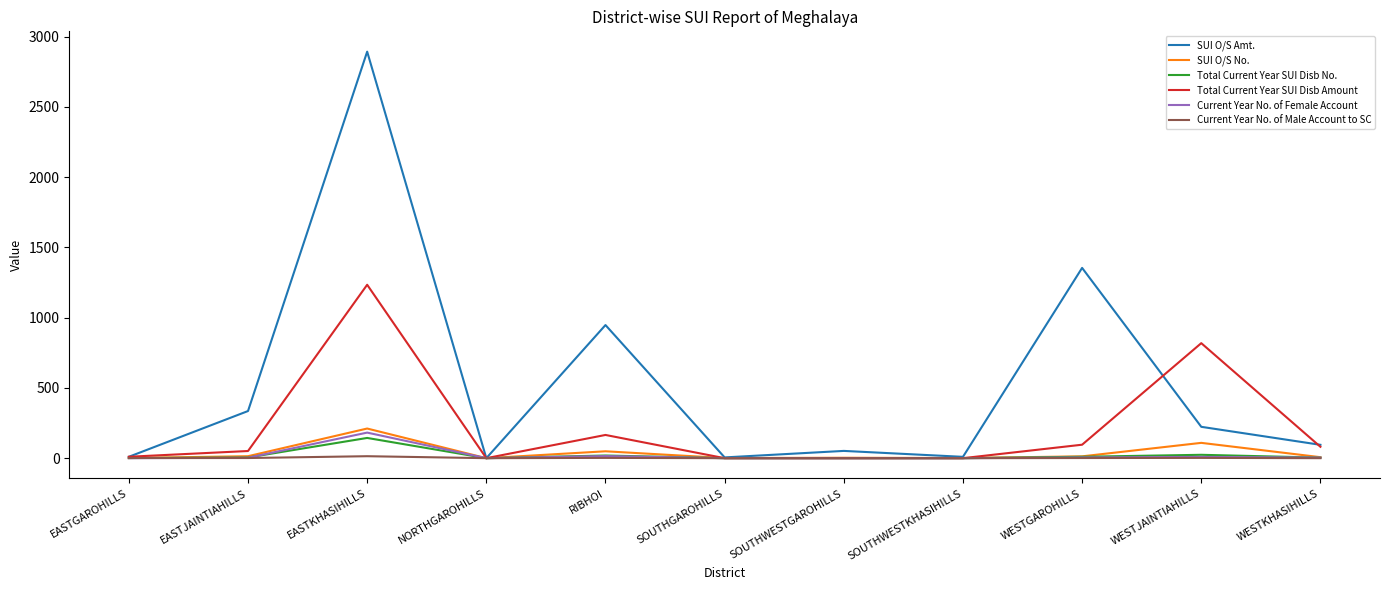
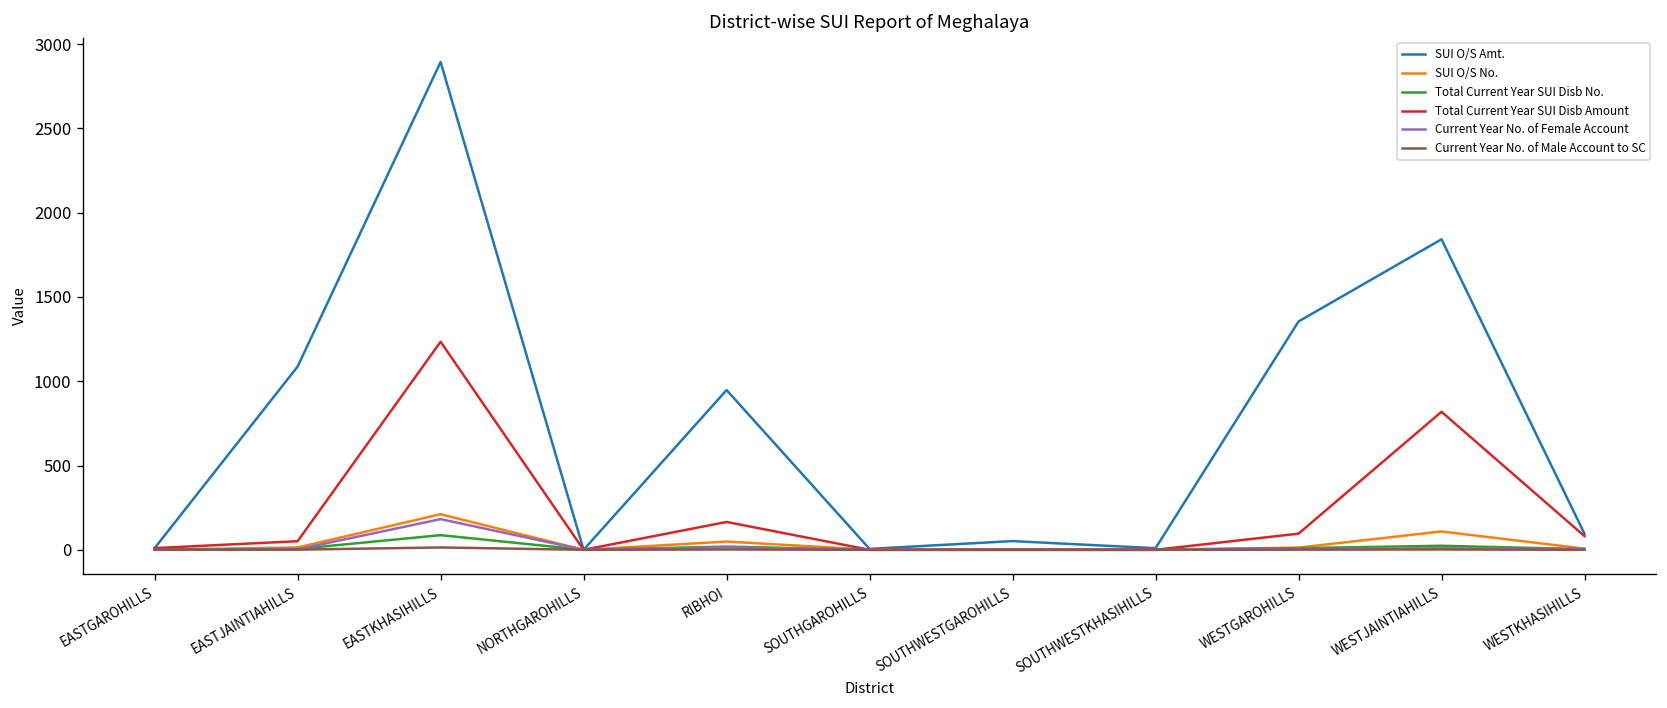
SUI O/S Amt., EASTJAINTIAHILLS: 340 -> 1090
Total Current Year SUI Disb No., EASTKHASIHILLS: 140 -> 90
SUI O/S Amt., WESTJAINTIAHILLS: 220 -> 1840
